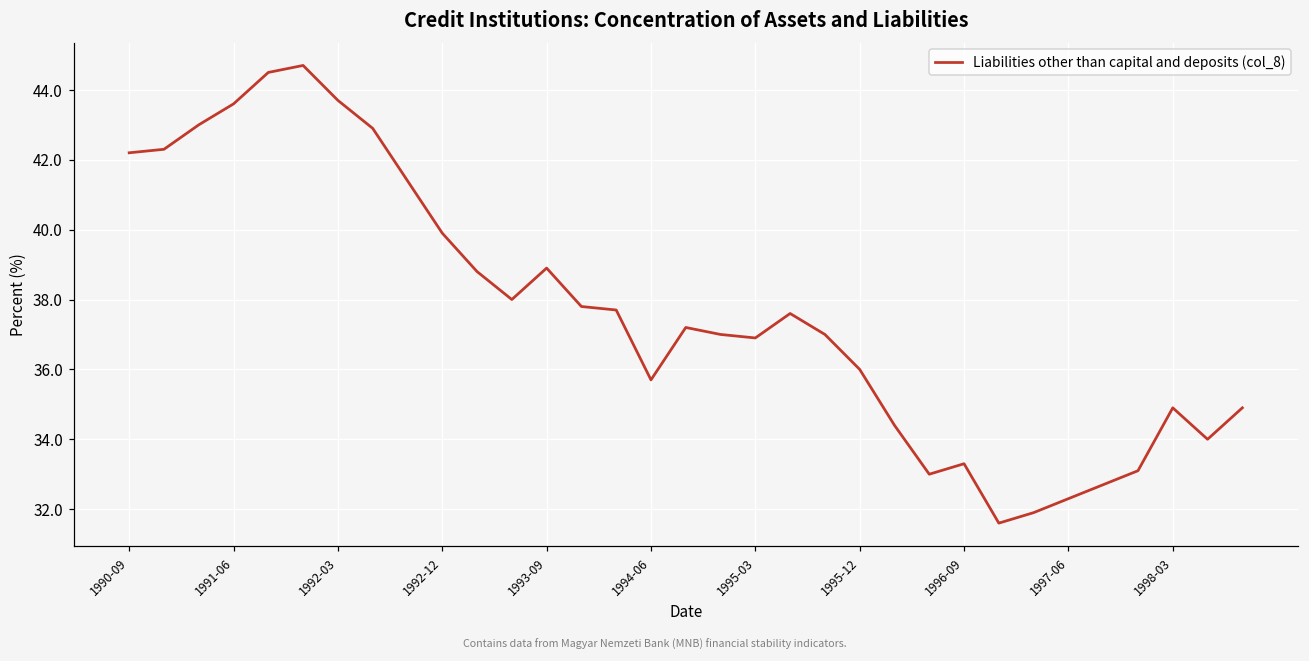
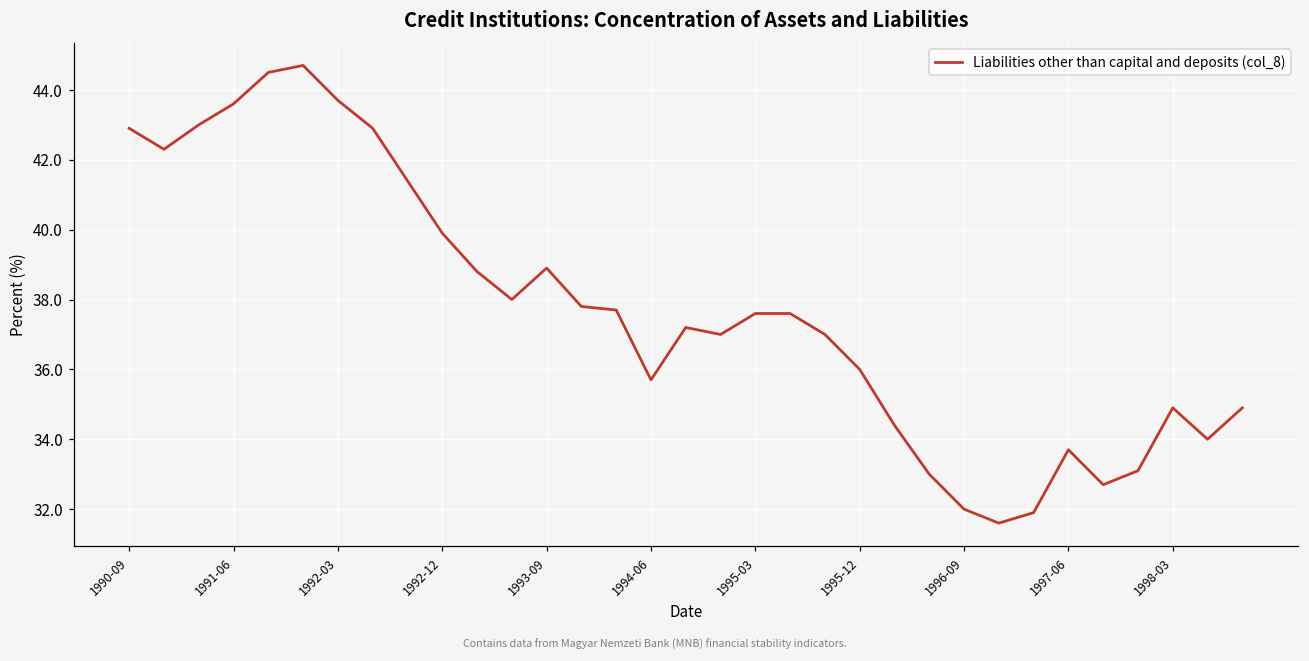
1990-09: 42.2 -> 42.9
1995-03: 36.9 -> 37.6
1996-09: 33.3 -> 32.0
1997-06: 32.3 -> 33.7
